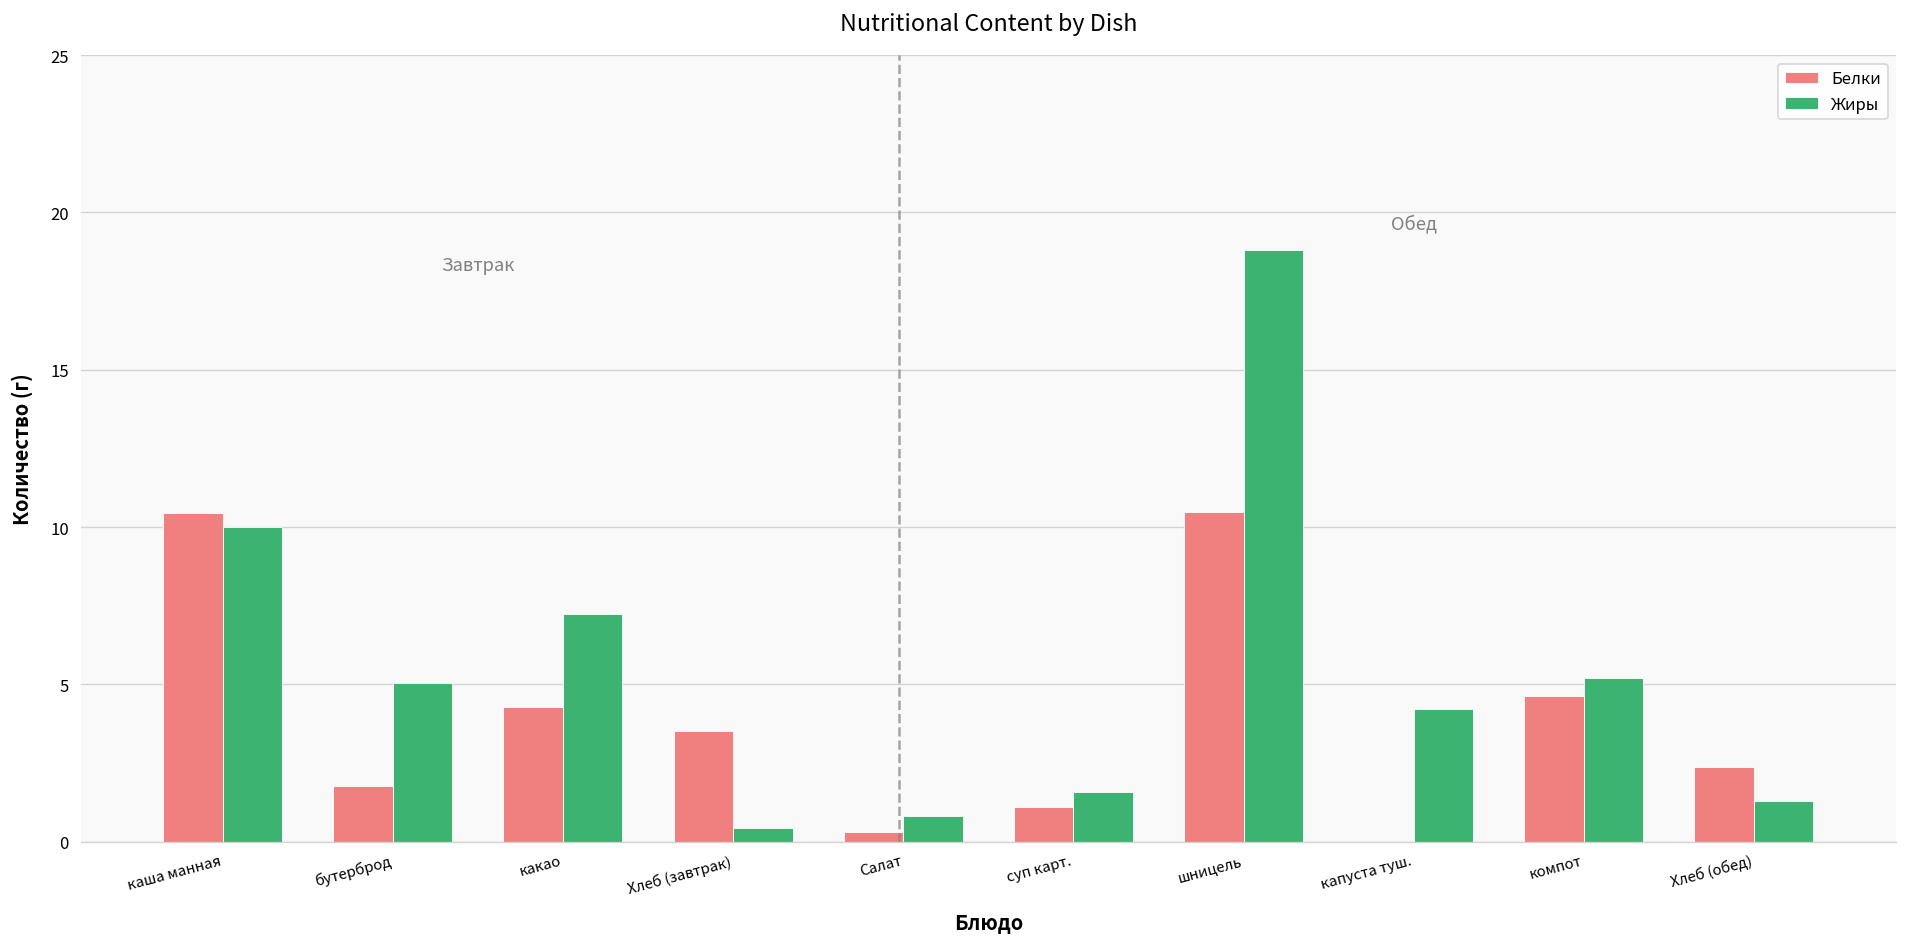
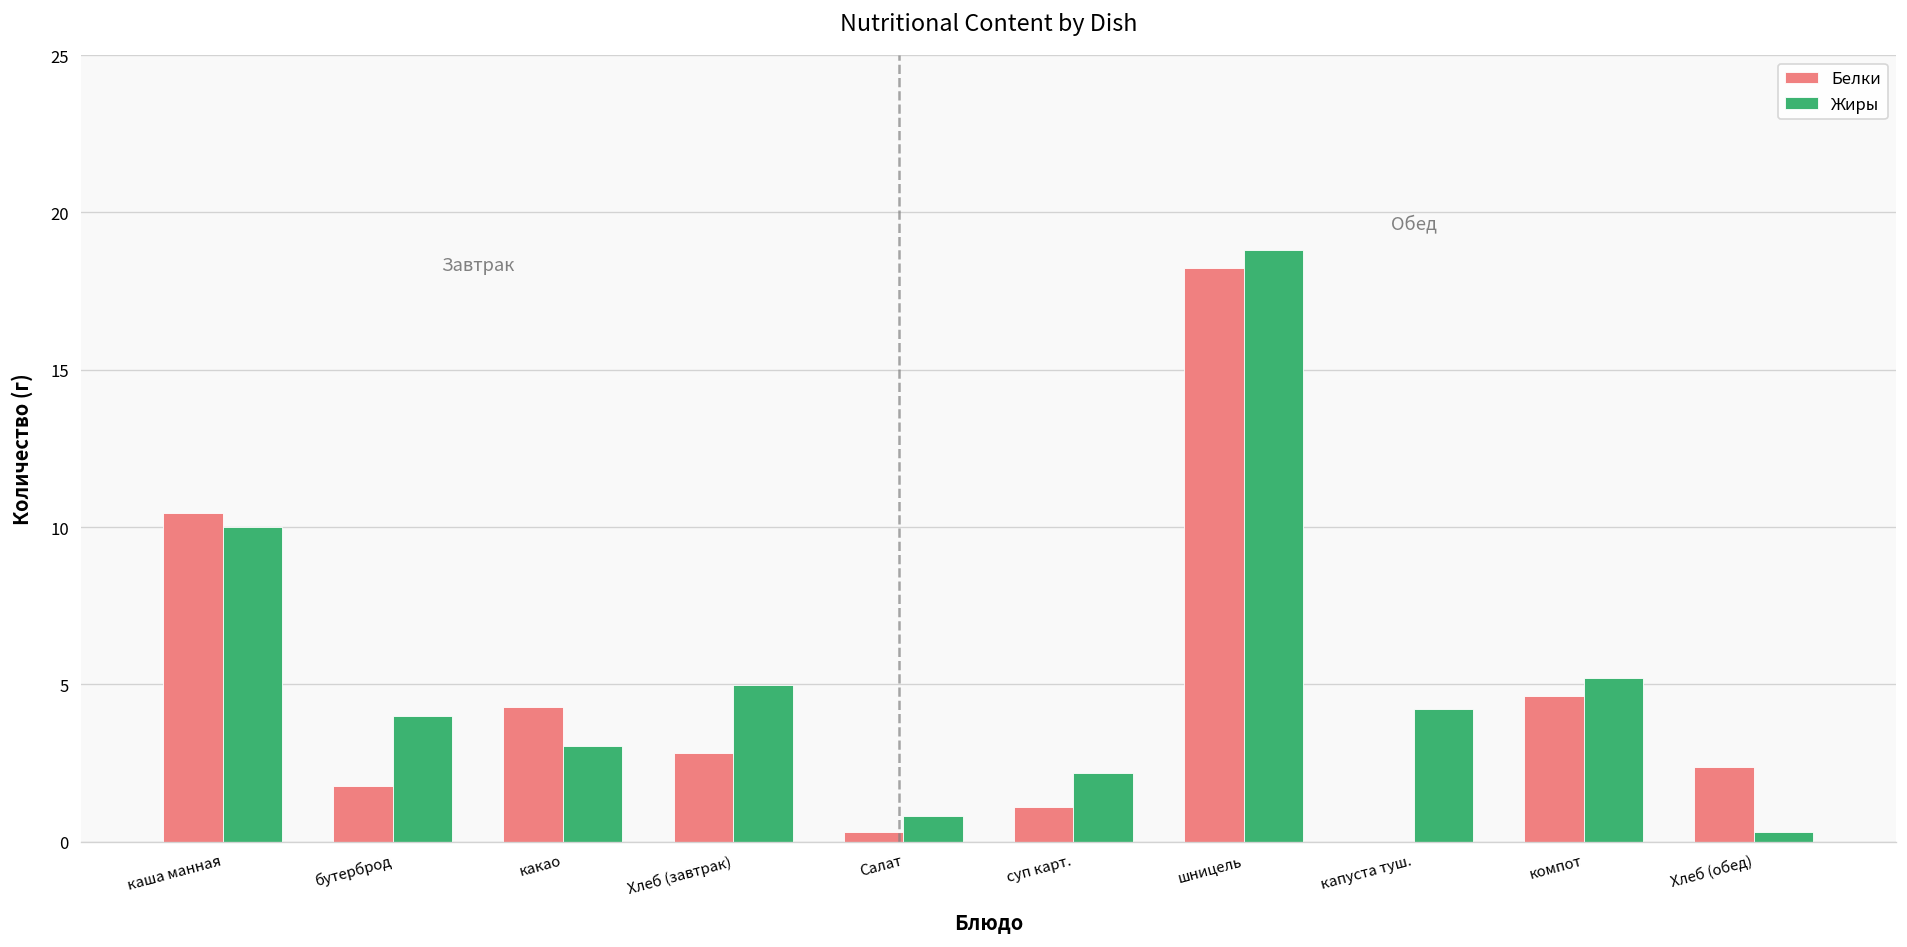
Жиры, бутерброд: 5.0 -> 4.0
Жиры, какао: 7.2 -> 3.0
Белки, Хлеб (завтрак): 3.5 -> 2.8
Жиры, Хлеб (завтрак): 0.4 -> 5.0
Жиры, суп карт.: 1.6 -> 2.2
Белки, шницель: 10.5 -> 18.3
Жиры, Хлеб (обед): 1.3 -> 0.3
